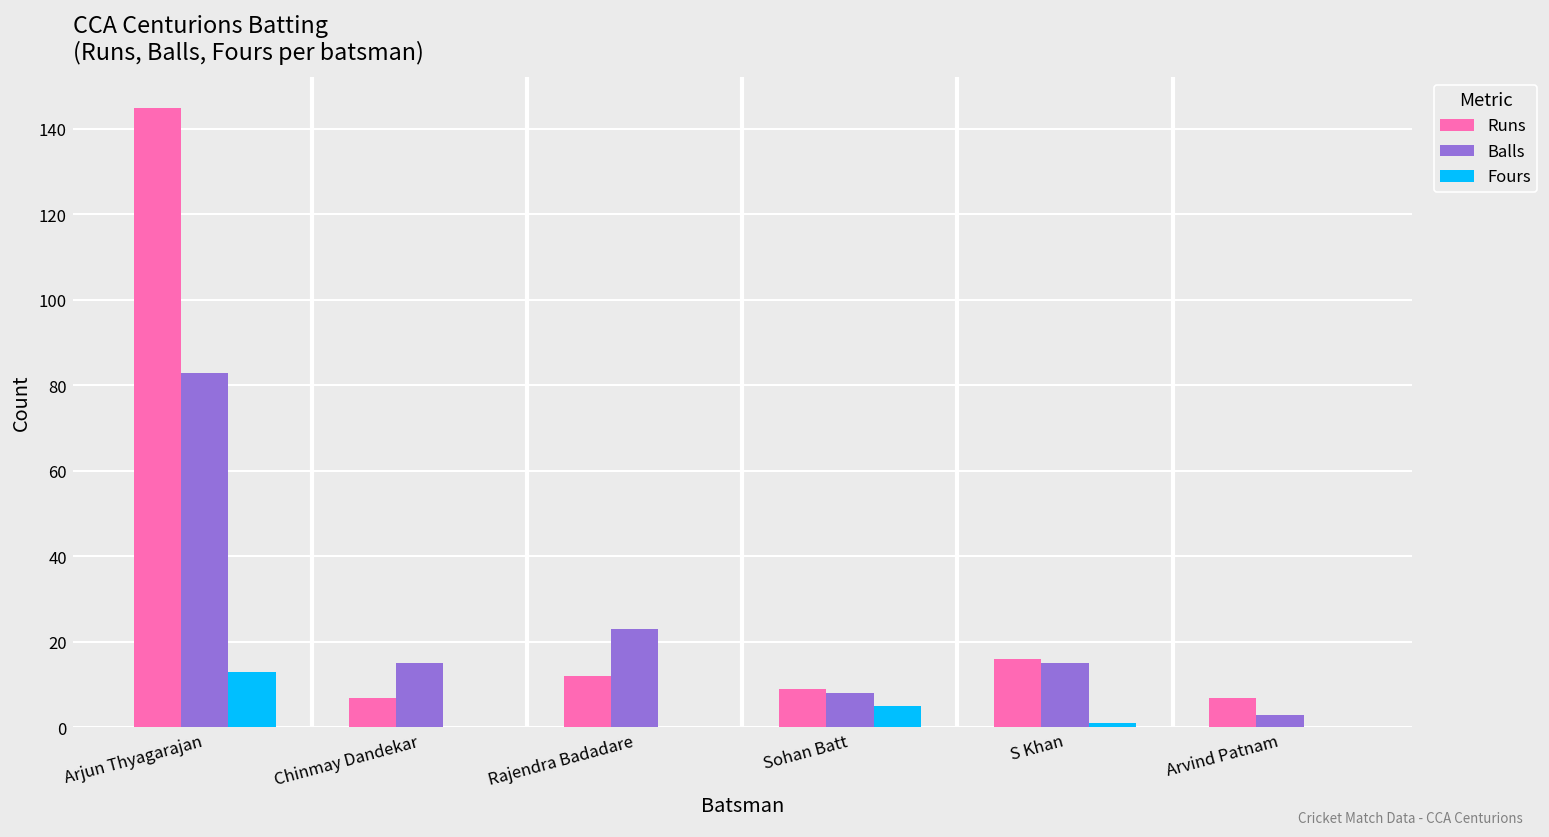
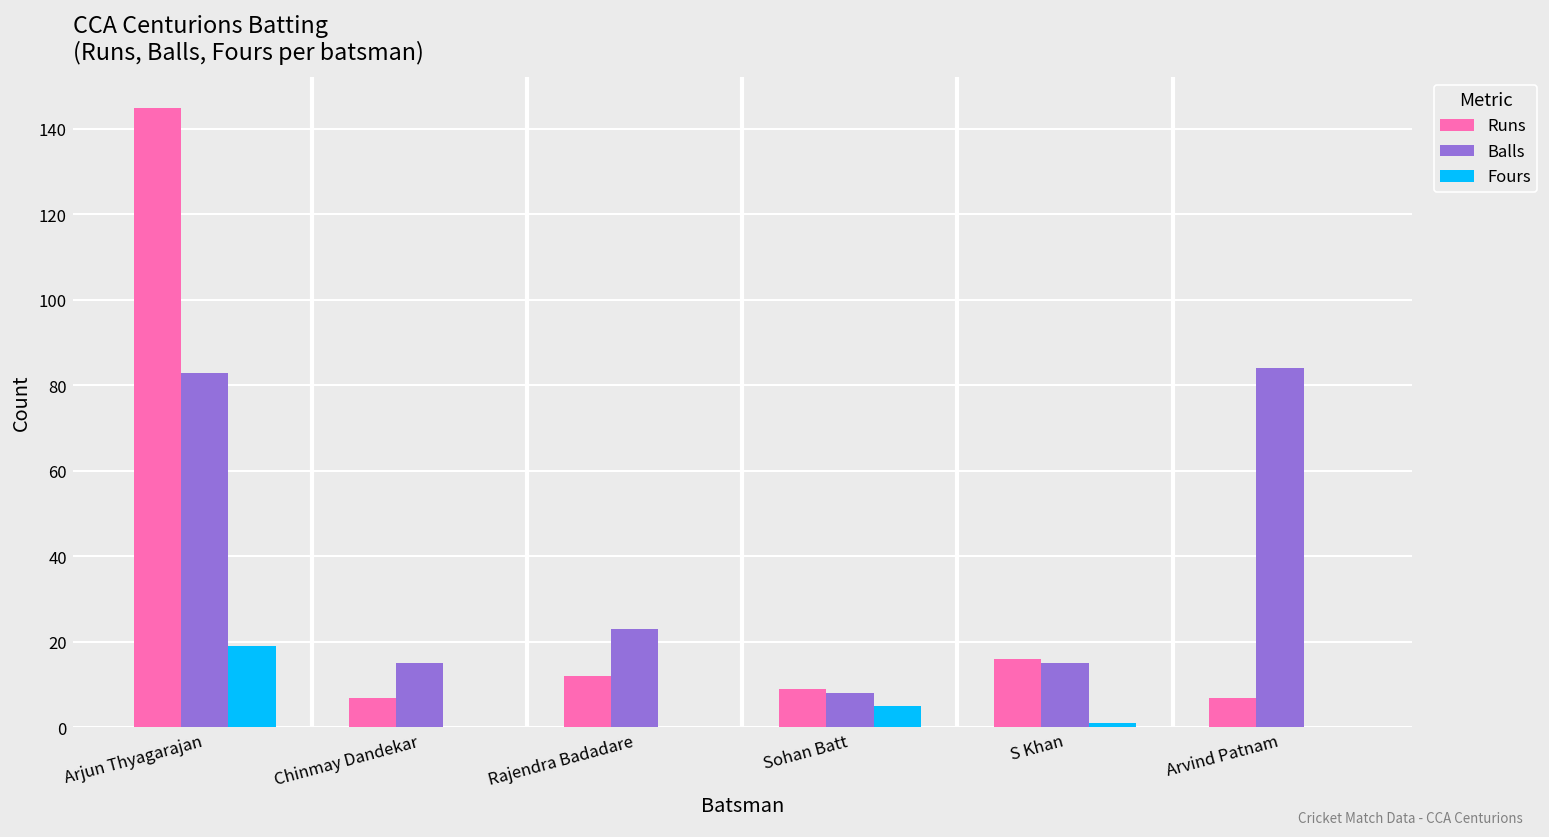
Fours, Arjun Thyagarajan: 13 -> 19
Balls, Arvind Patnam: 3 -> 84
